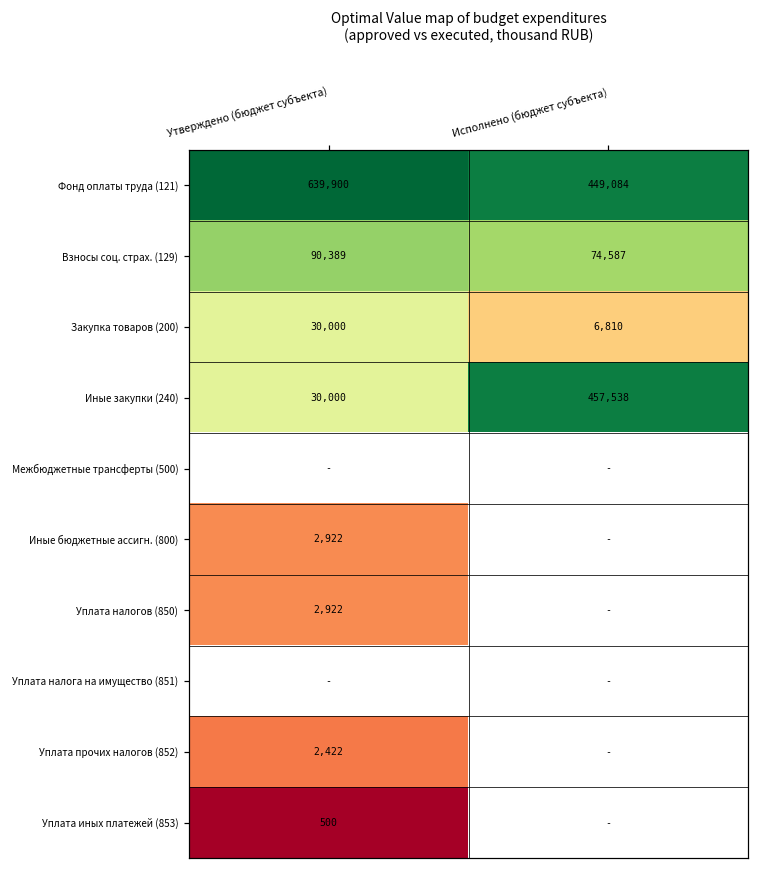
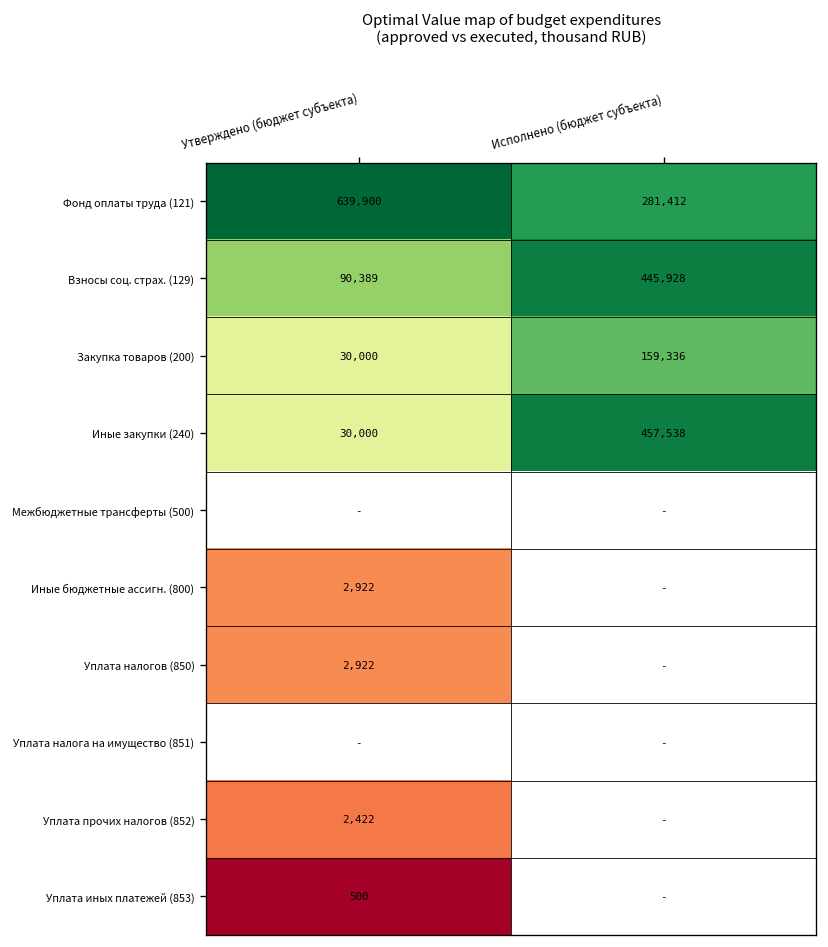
Фонд оплаты труда (121), Исполнено (бюджет субъекта): 449,084 -> 281,412
Взносы соц. страх. (129), Исполнено (бюджет субъекта): 74,587 -> 445,928
Закупка товаров (200), Исполнено (бюджет субъекта): 6,810 -> 159,336
